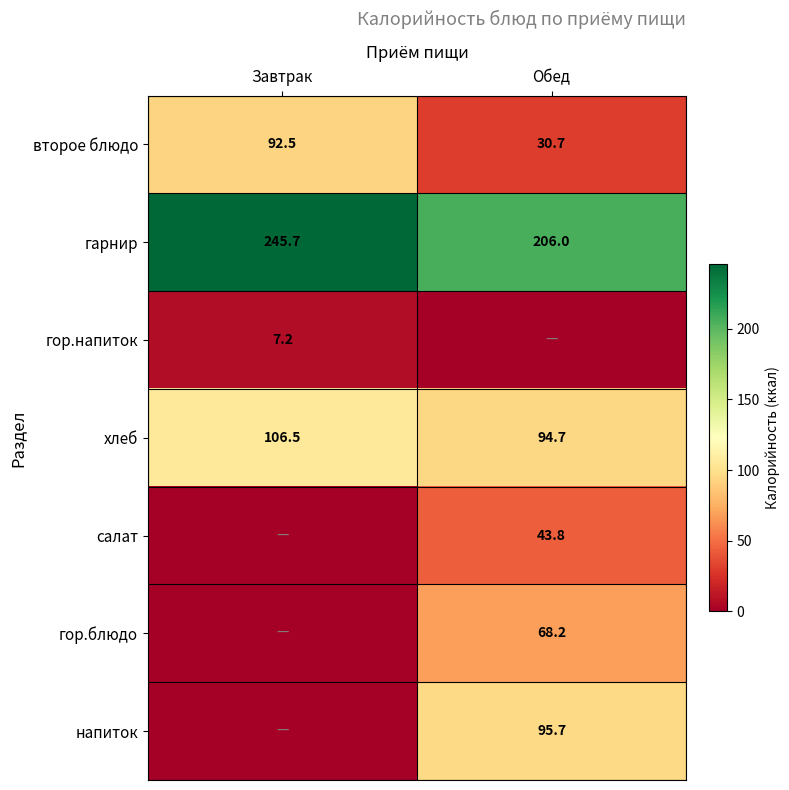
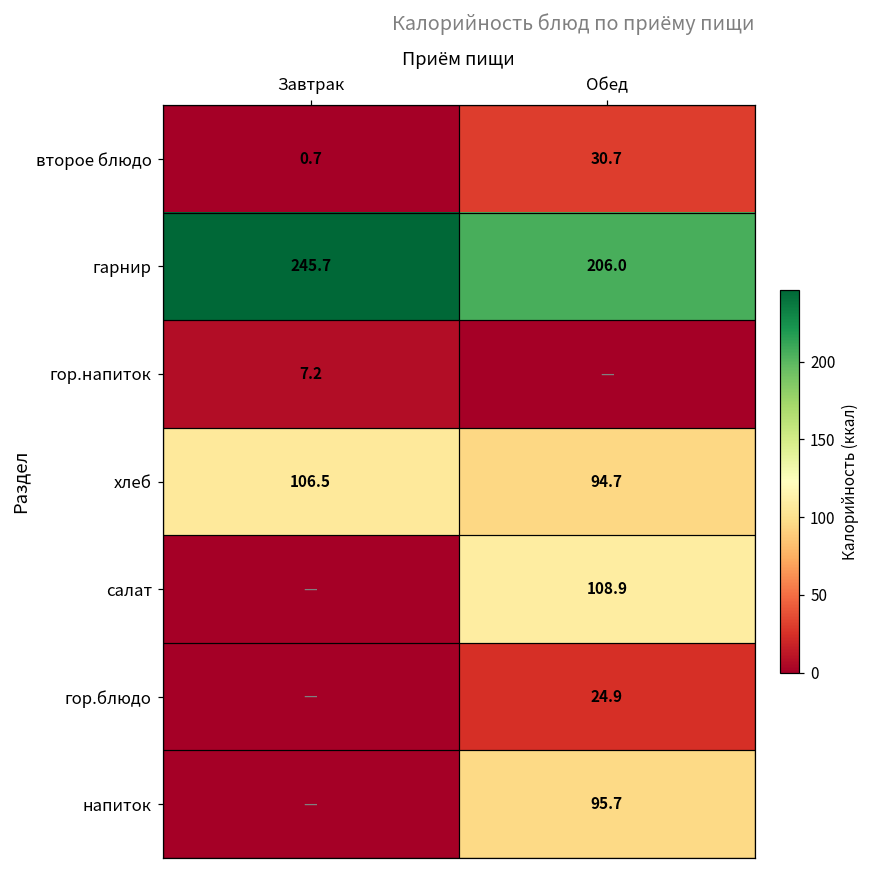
второе блюдо, Завтрак: 92.5 -> 0.7
салат, Обед: 43.8 -> 108.9
гор.блюдо, Обед: 68.2 -> 24.9
